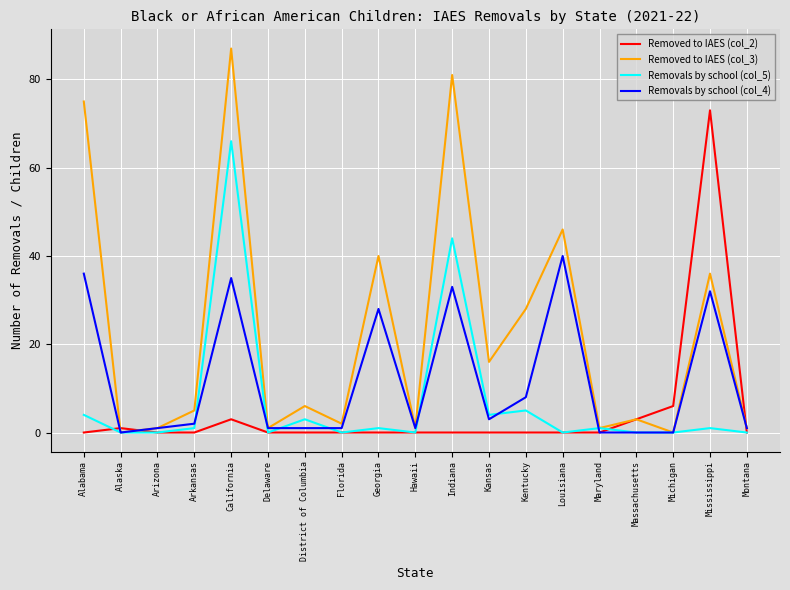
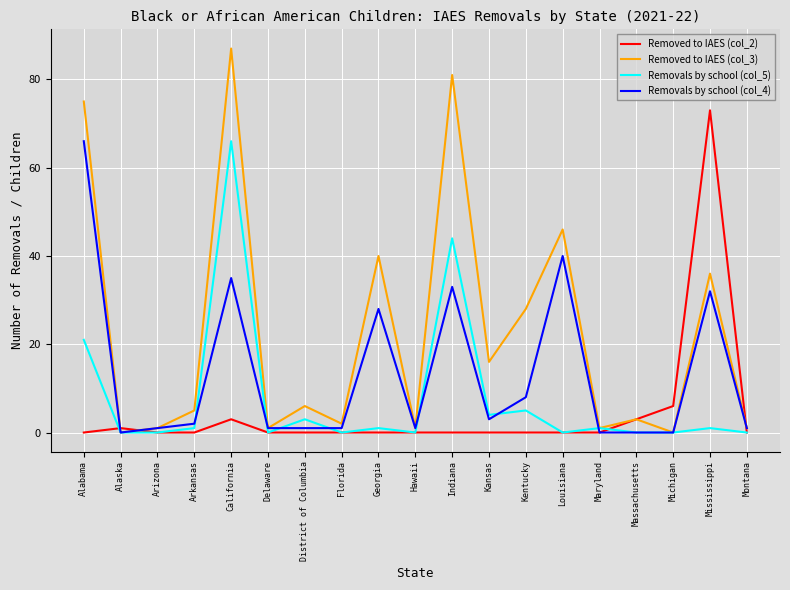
Removals by school (col_5), Alabama: 4 -> 21
Removals by school (col_4), Alabama: 36 -> 66
